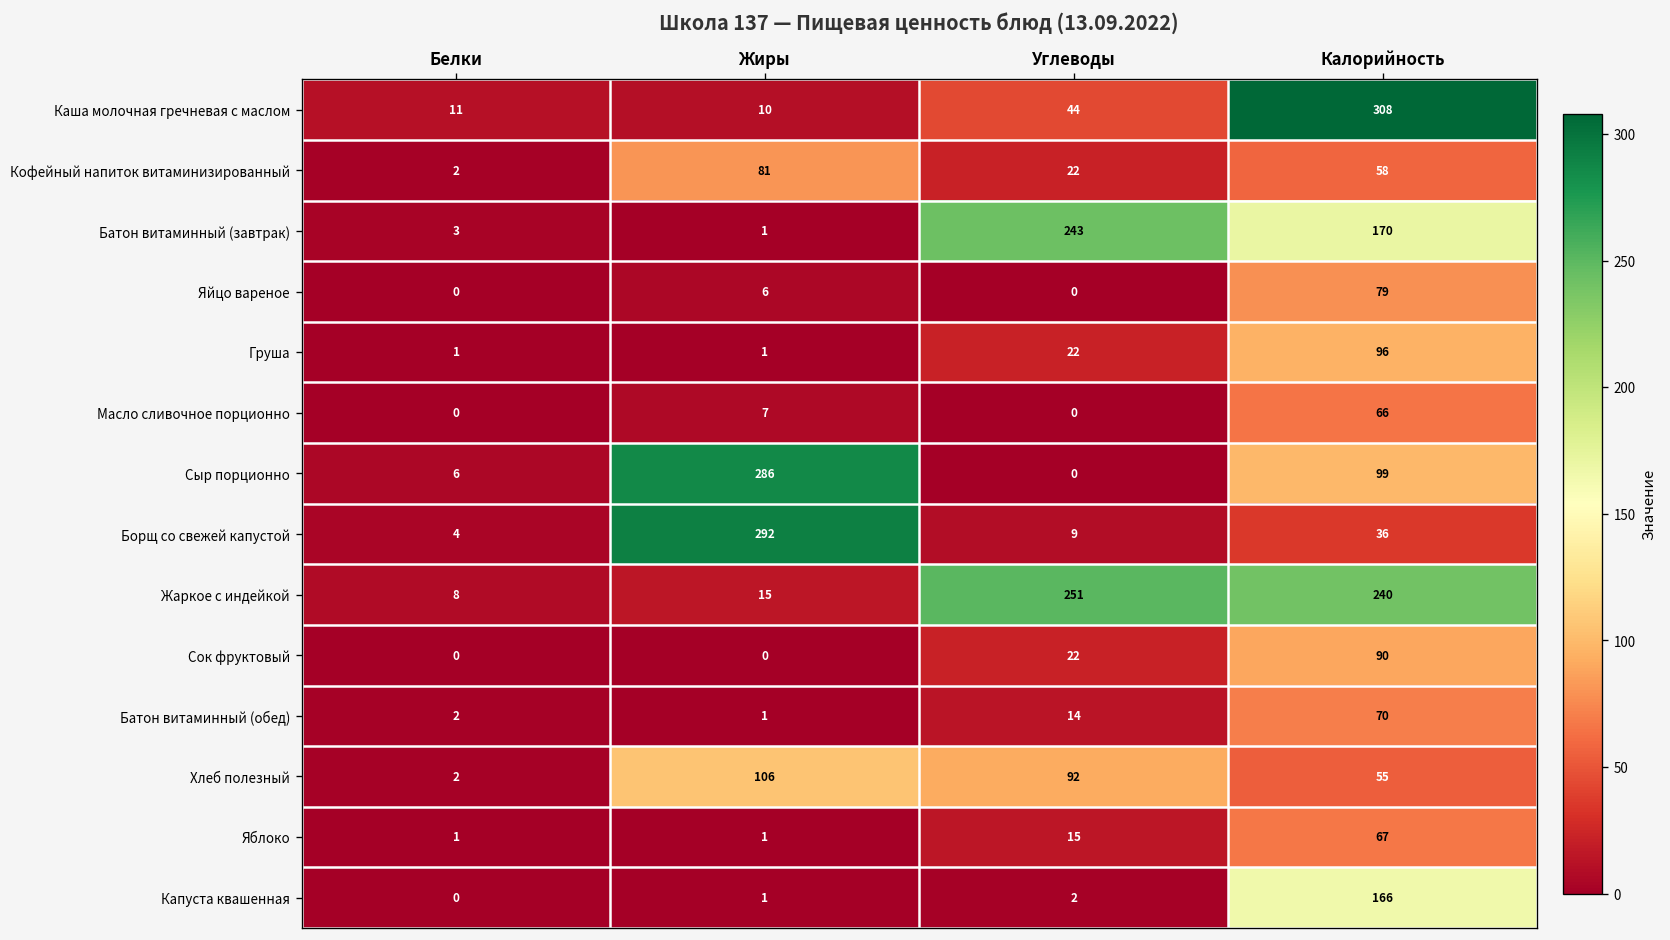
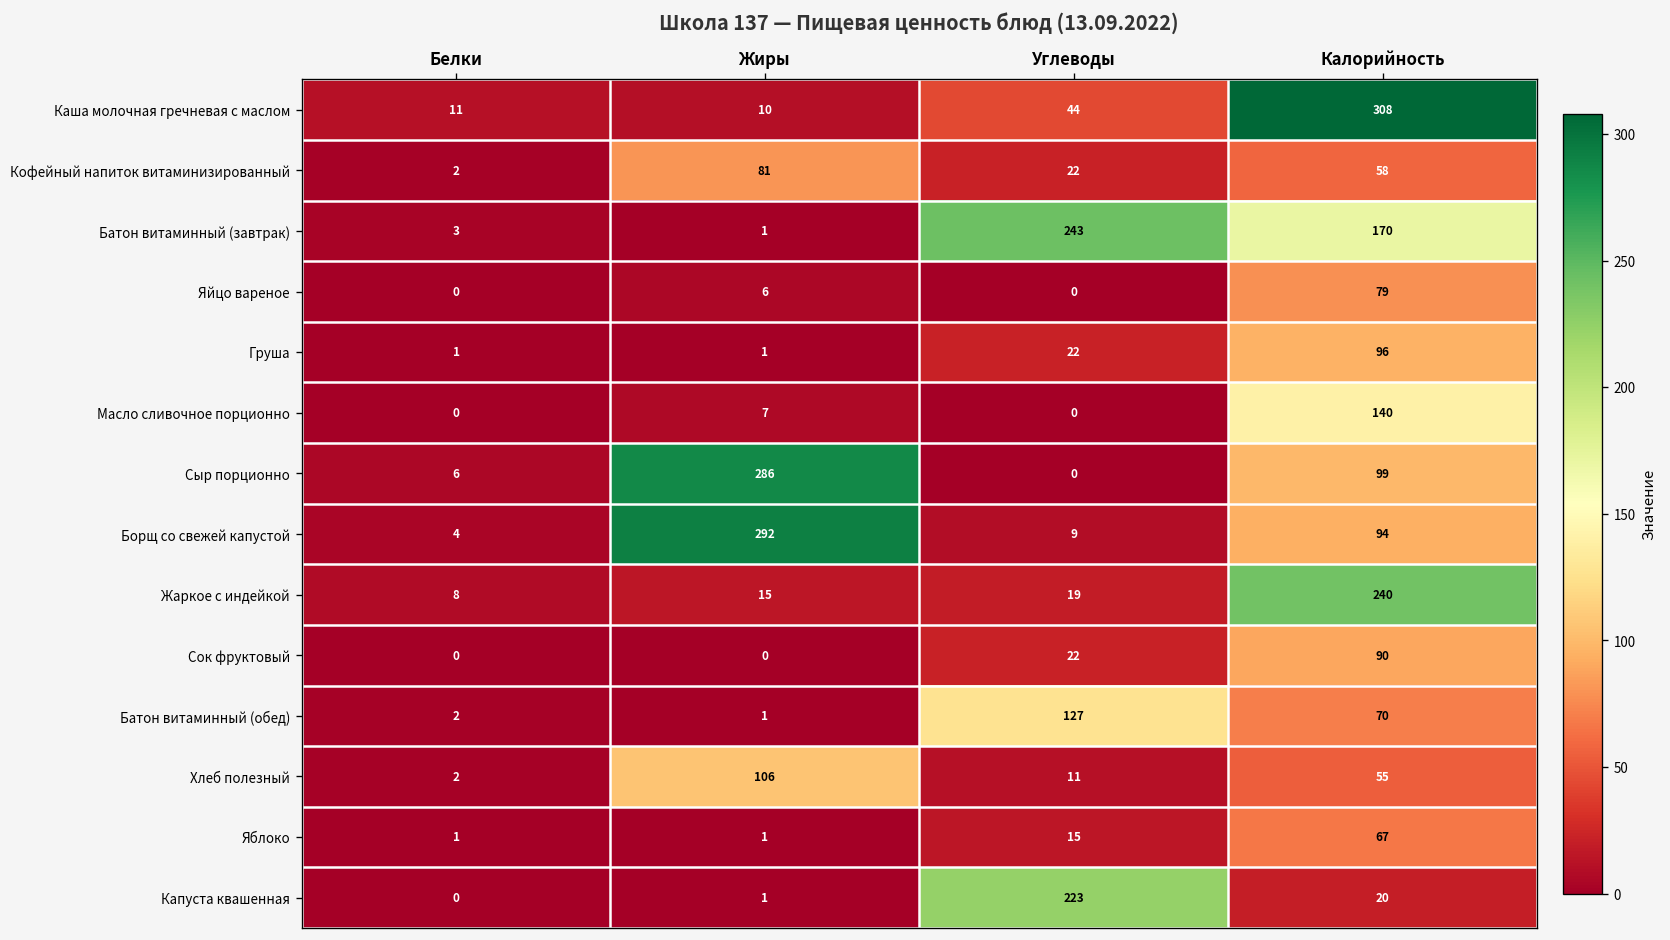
Масло сливочное порционно, Калорийность: 66 -> 140
Борщ со свежей капустой, Калорийность: 36 -> 94
Жаркое с индейкой, Углеводы: 251 -> 19
Батон витаминный (обед), Углеводы: 14 -> 127
Хлеб полезный, Углеводы: 92 -> 11
Капуста квашенная, Углеводы: 2 -> 223
Капуста квашенная, Калорийность: 166 -> 20
